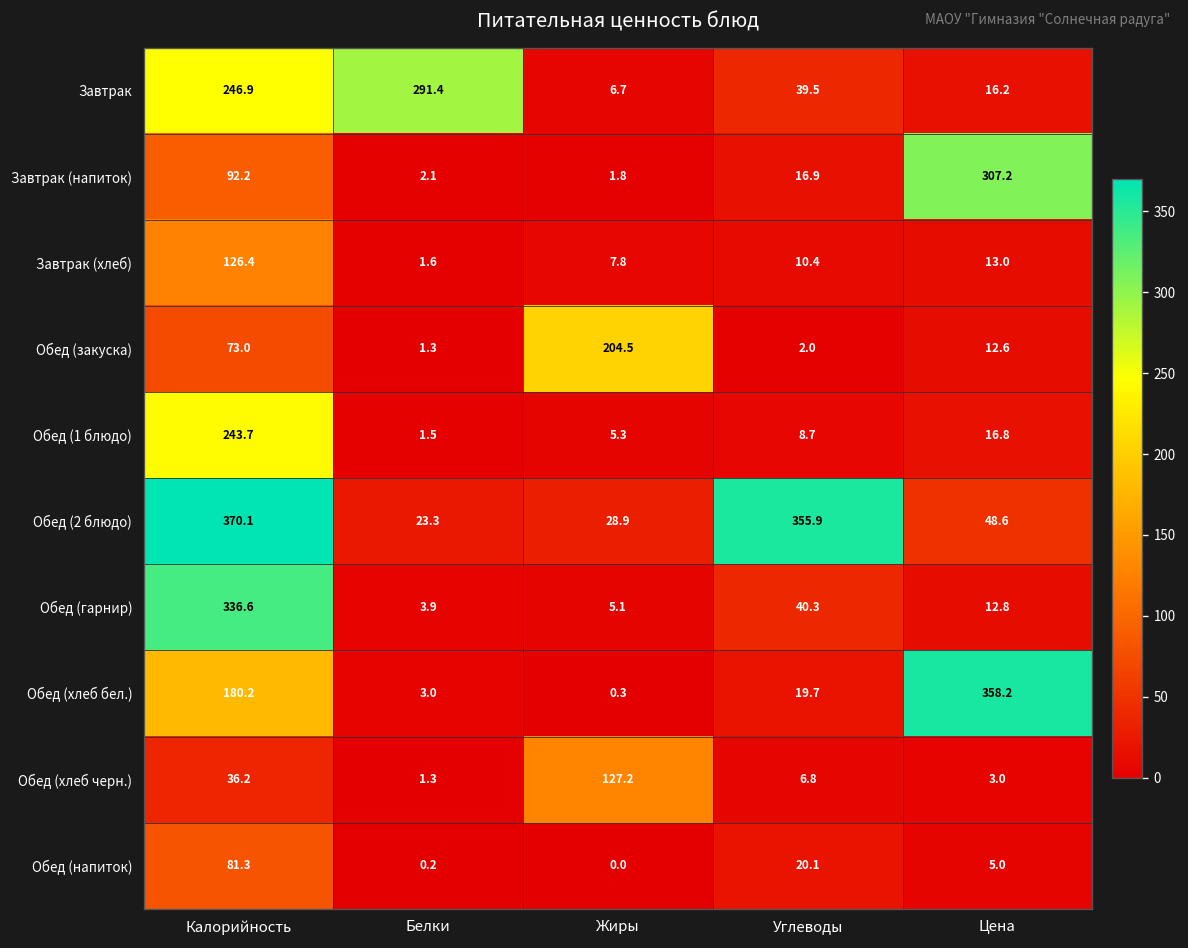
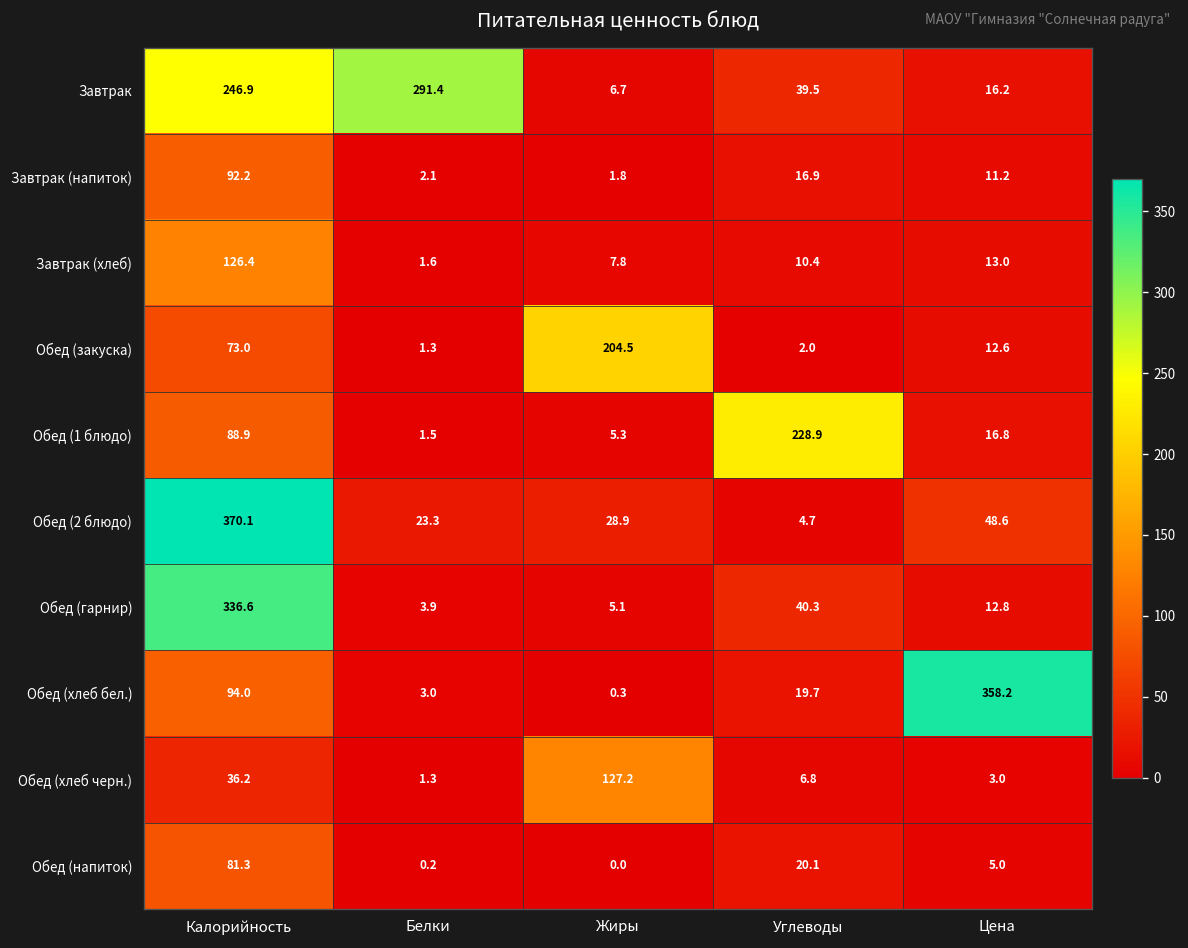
Завтрак (напиток), Цена: 307.2 -> 11.2
Обед (1 блюдо), Калорийность: 243.7 -> 88.9
Обед (1 блюдо), Углеводы: 8.7 -> 228.9
Обед (2 блюдо), Углеводы: 355.9 -> 4.7
Обед (хлеб бел.), Калорийность: 180.2 -> 94.0
